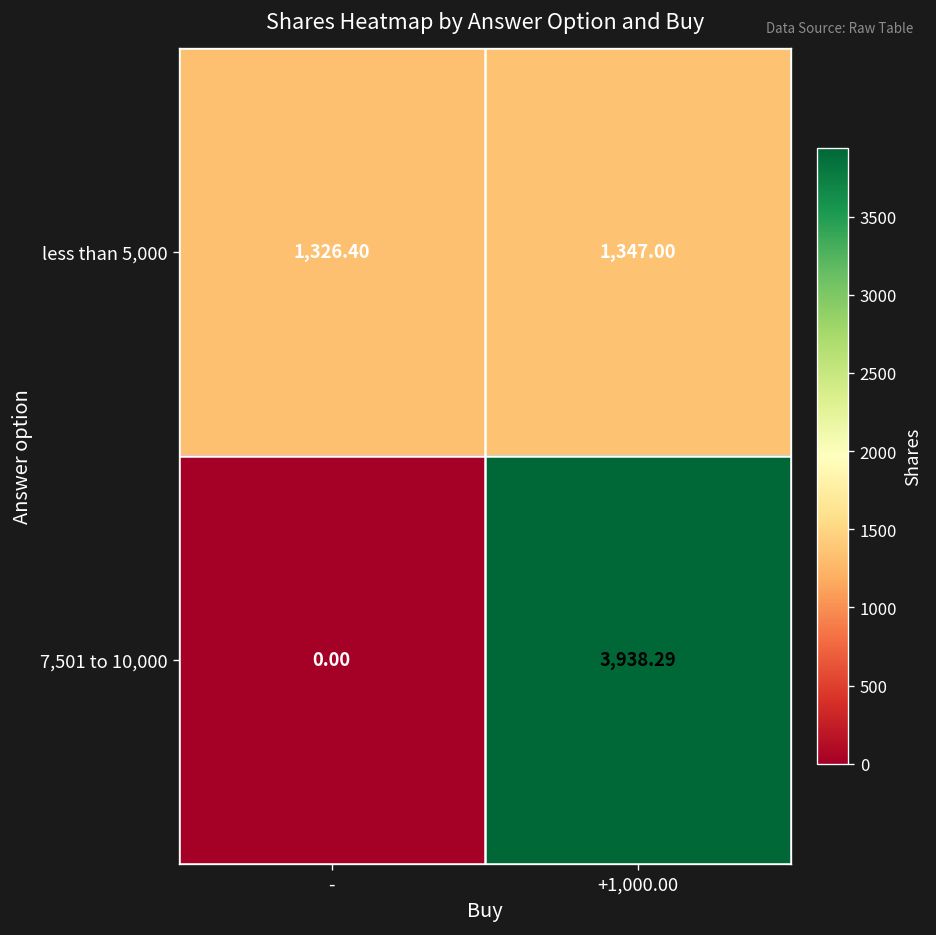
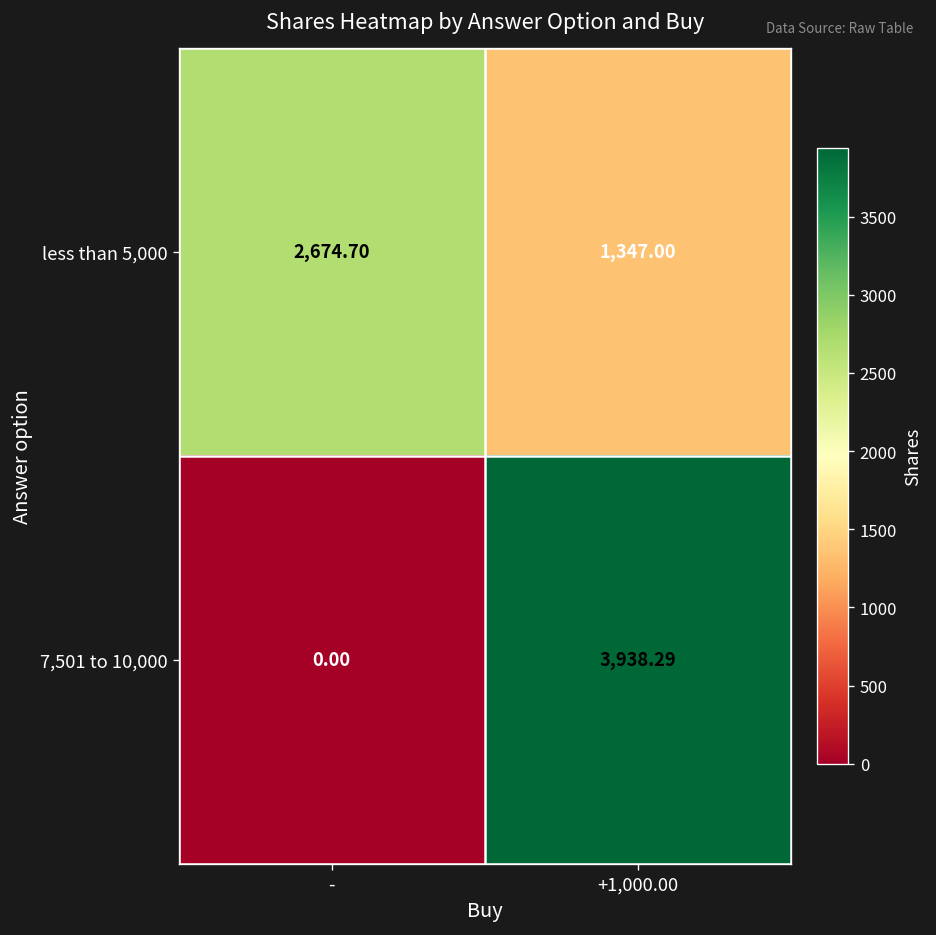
less than 5,000, -: 1,326.40 -> 2,674.70
